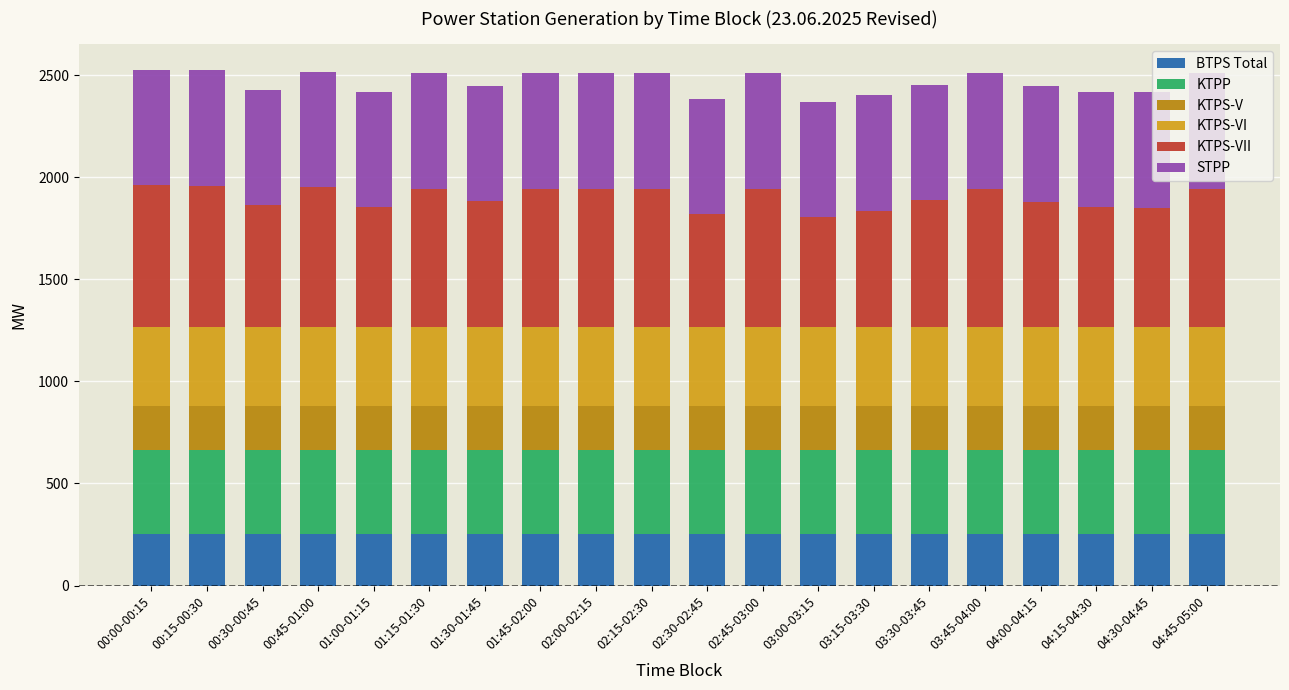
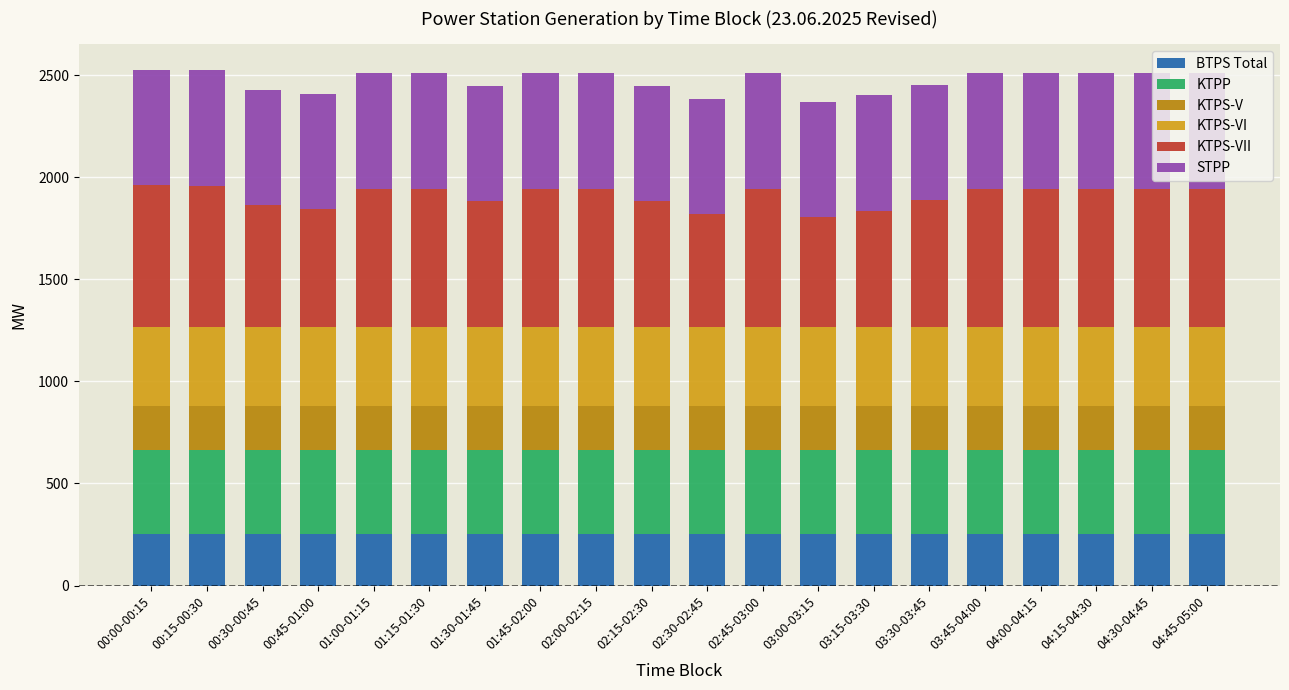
KTPS-VII, 00:45-01:00: 690 -> 580
KTPS-VII, 01:00-01:15: 590 -> 680
KTPS-VII, 02:15-02:30: 680 -> 620
KTPS-VII, 04:00-04:15: 610 -> 680
KTPS-VII, 04:15-04:30: 590 -> 680
KTPS-VII, 04:30-04:45: 580 -> 680
